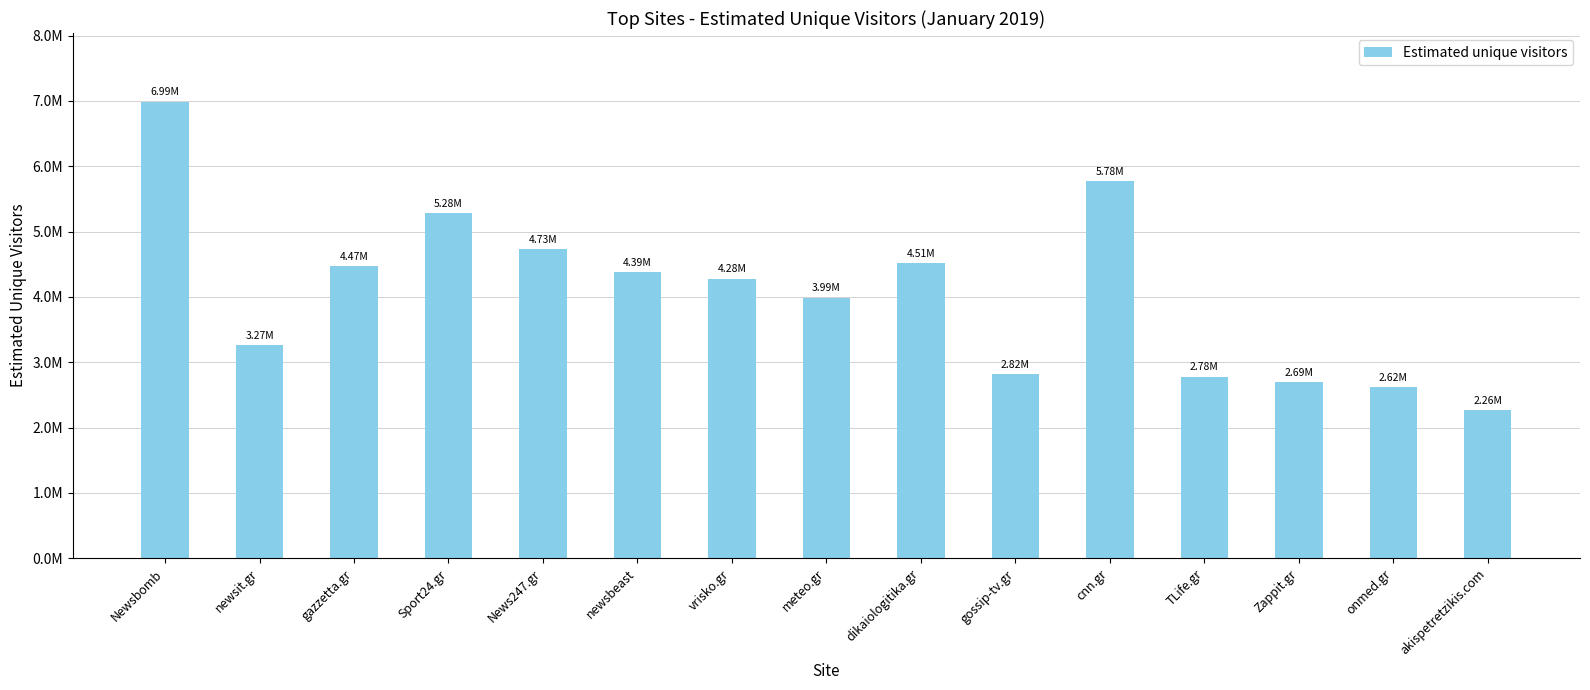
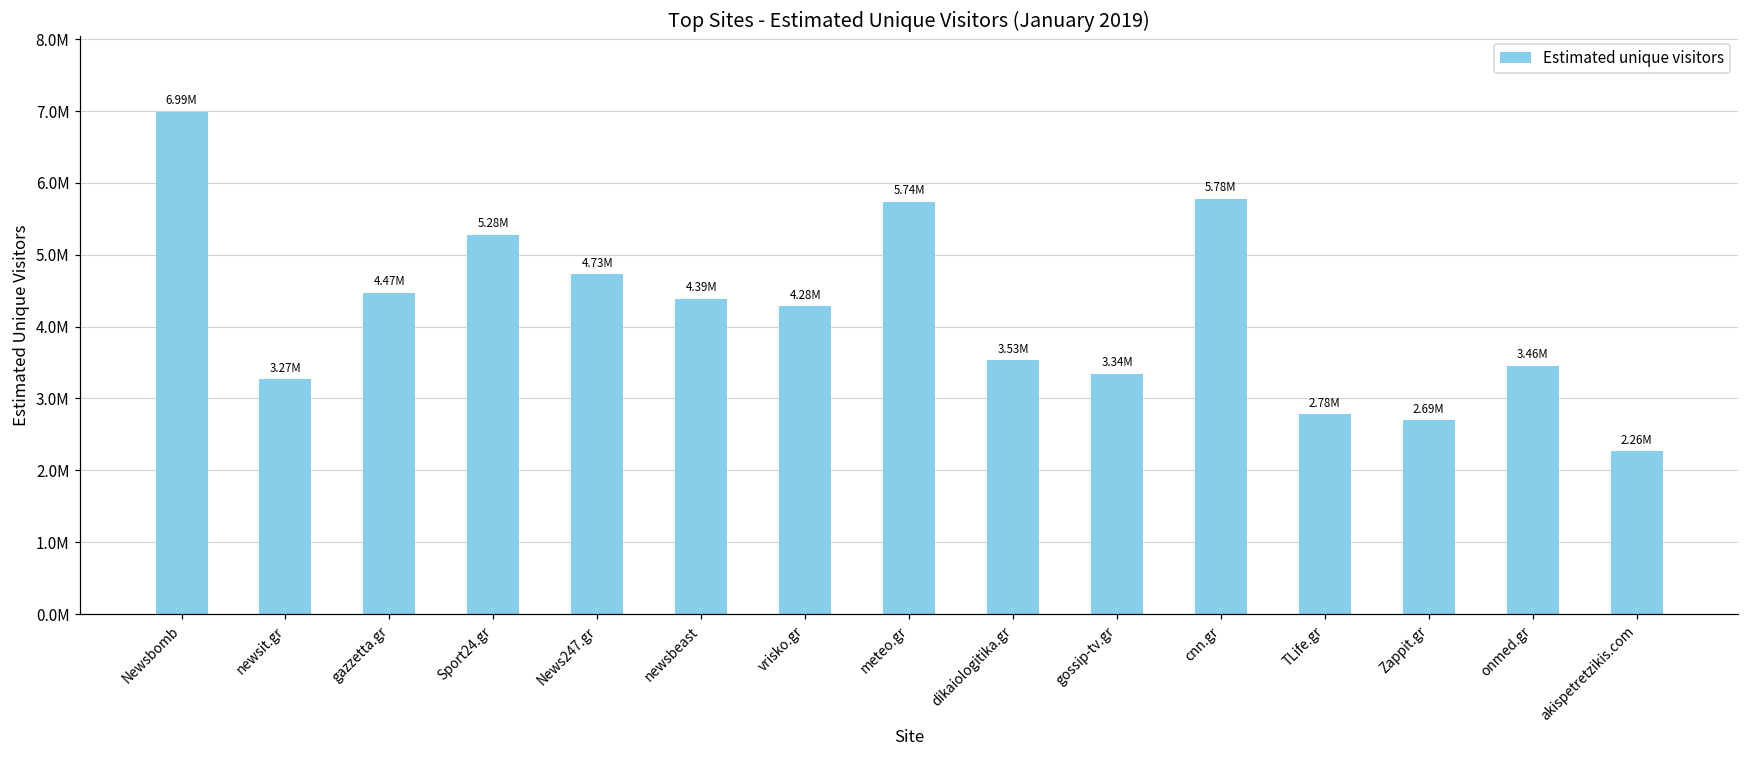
meteo.gr: 3.99M -> 5.74M
dikaiologitika.gr: 4.51M -> 3.53M
gossip-tv.gr: 2.82M -> 3.34M
onmed.gr: 2.62M -> 3.46M
